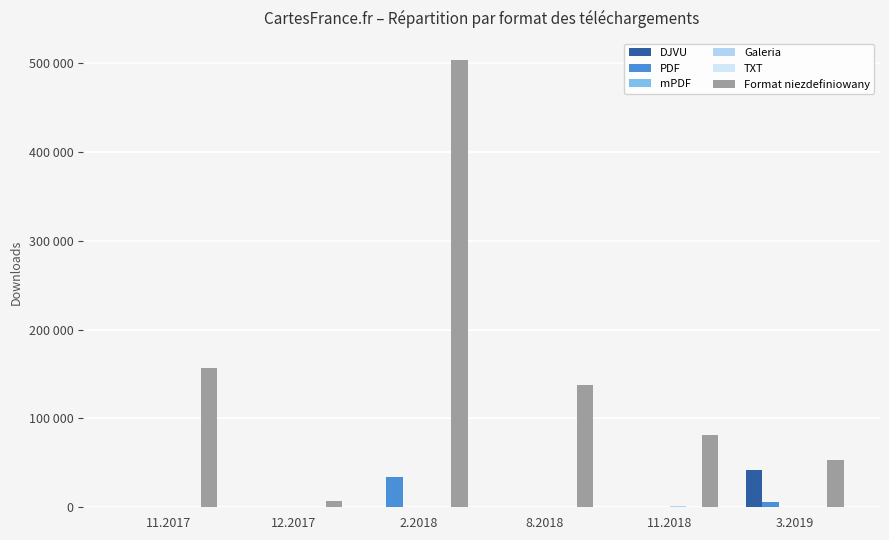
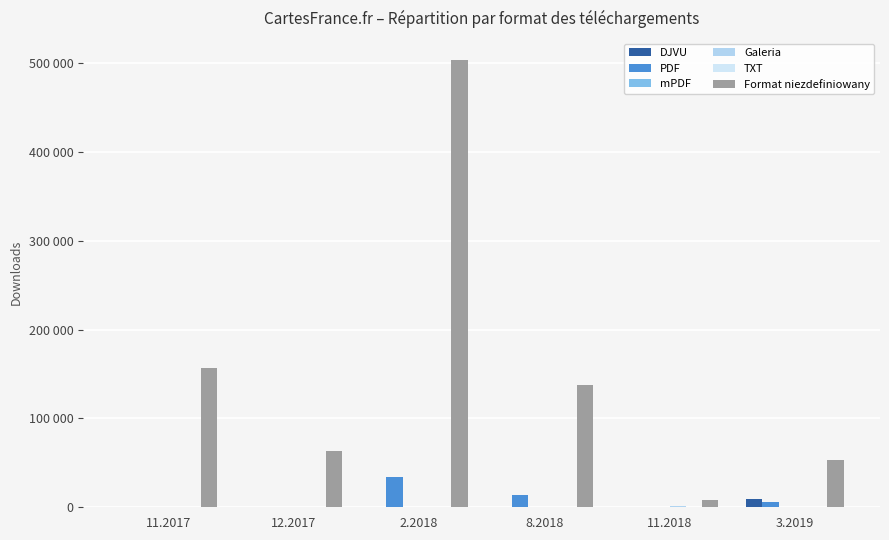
Format niezdefiniowany, 12.2017: 10000 -> 60000
PDF, 8.2018: 0 -> 10000
Format niezdefiniowany, 11.2018: 80000 -> 10000
DJVU, 3.2019: 40000 -> 10000
